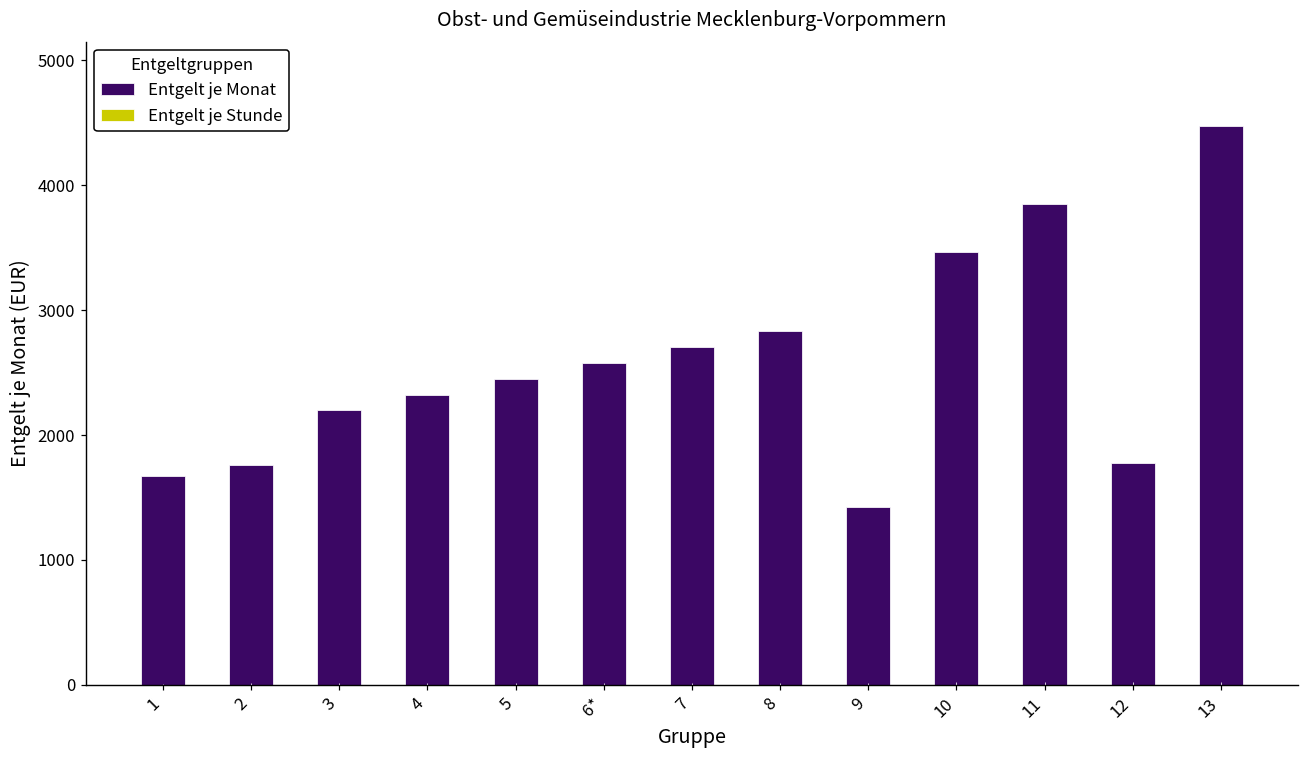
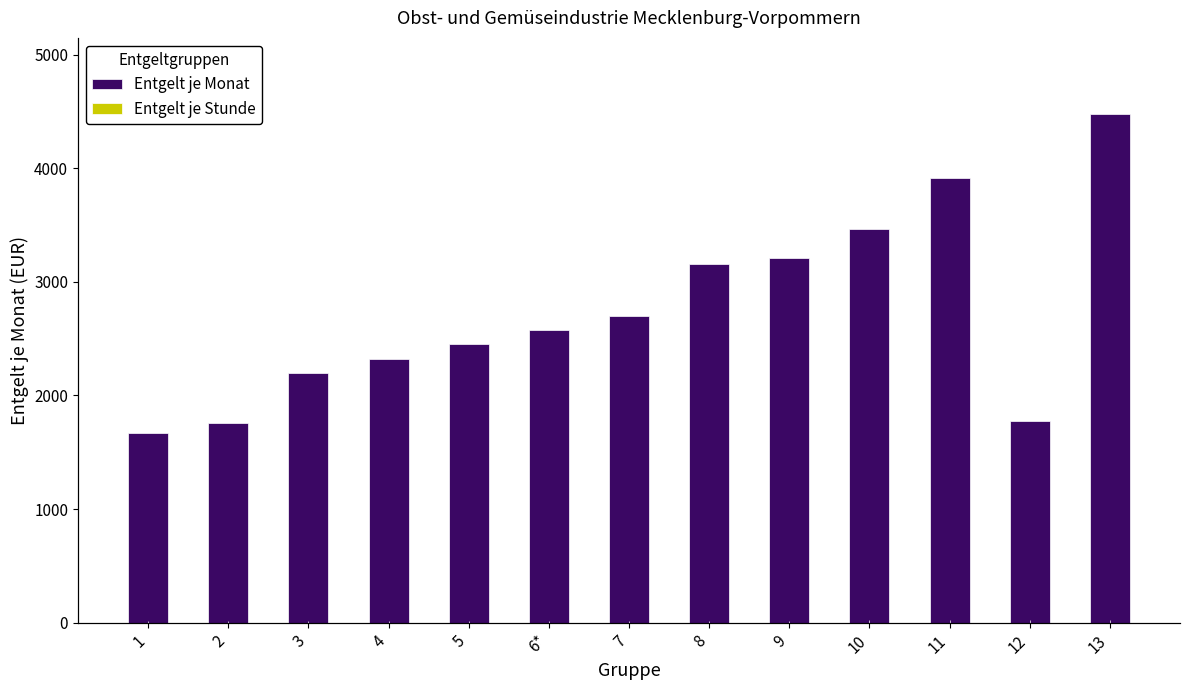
Entgelt je Monat, 8: 2830 -> 3160
Entgelt je Monat, 9: 1430 -> 3210
Entgelt je Monat, 11: 3850 -> 3920
